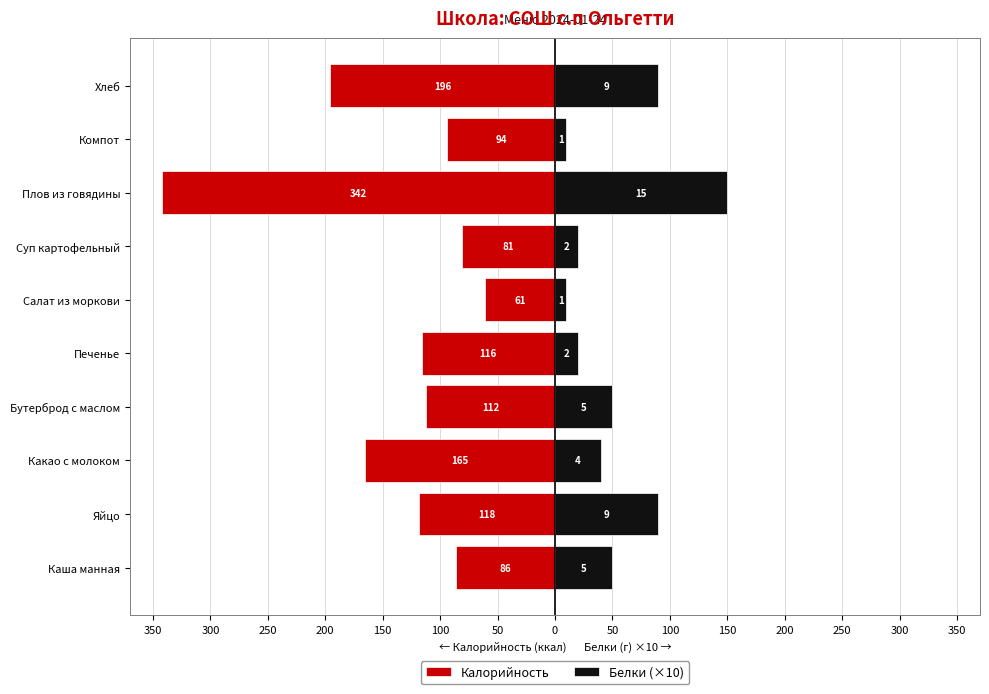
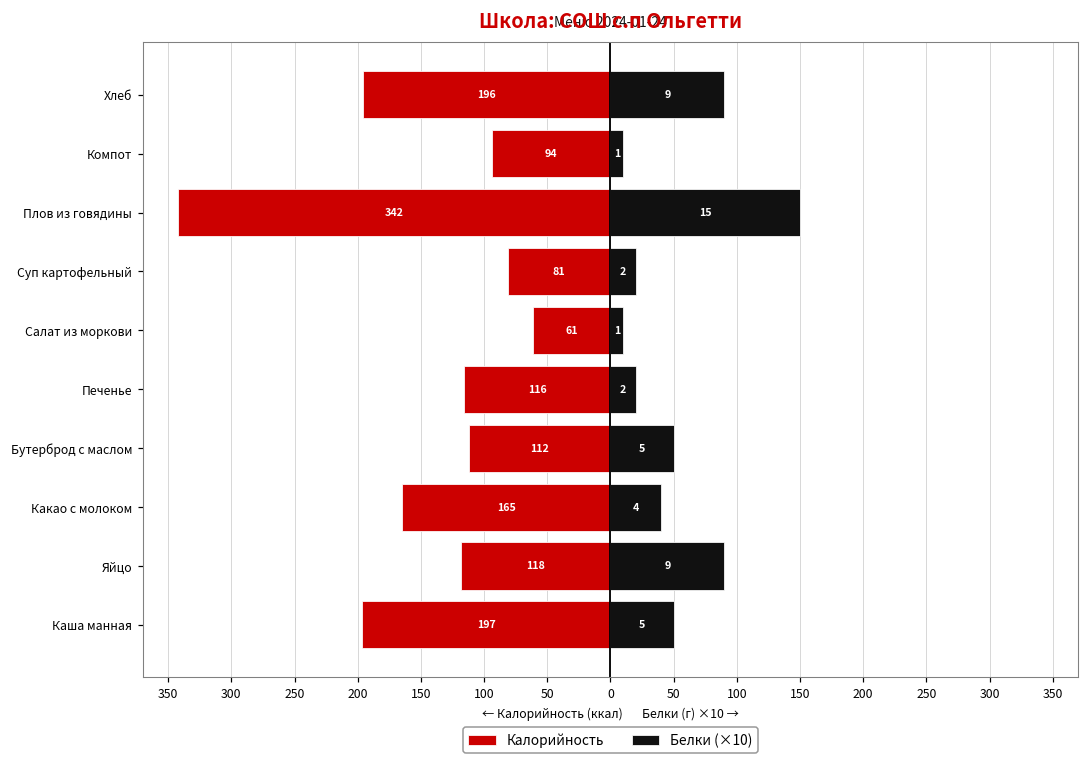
Калорийность, Каша манная: 86 -> 197
